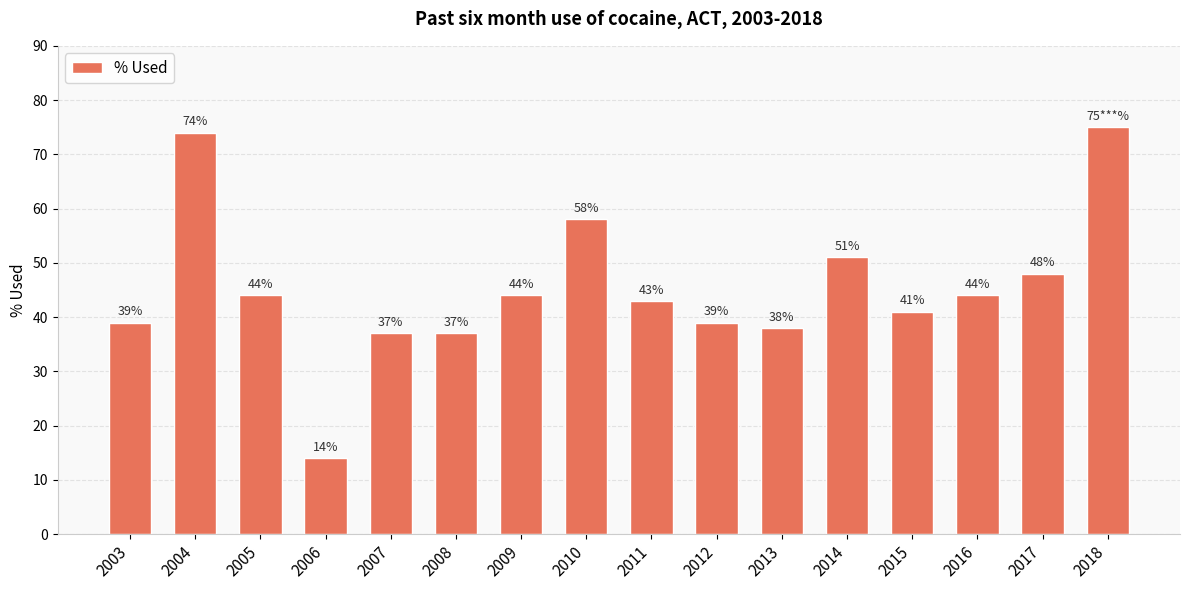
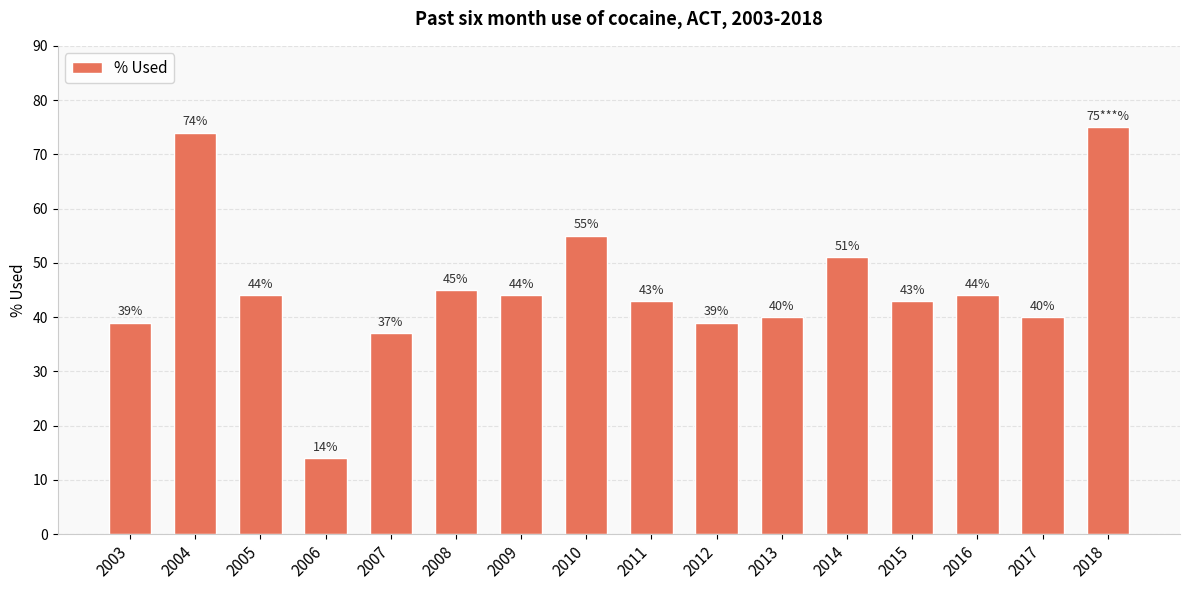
2008: 37% -> 45%
2010: 58% -> 55%
2013: 38% -> 40%
2015: 41% -> 43%
2017: 48% -> 40%
